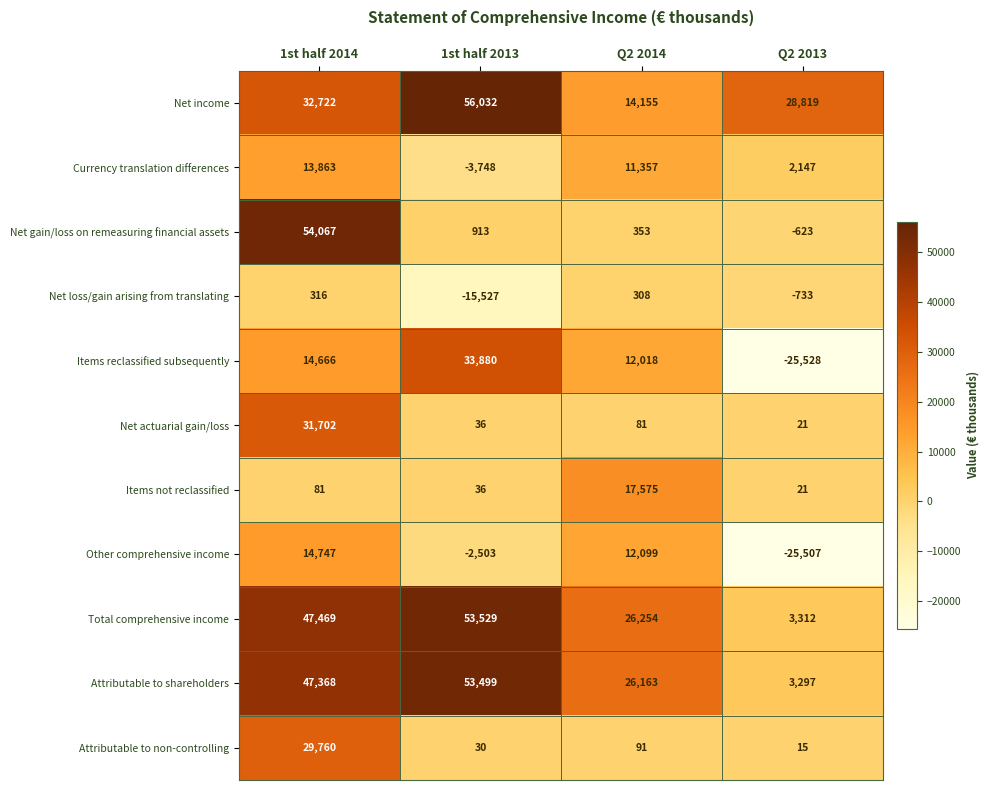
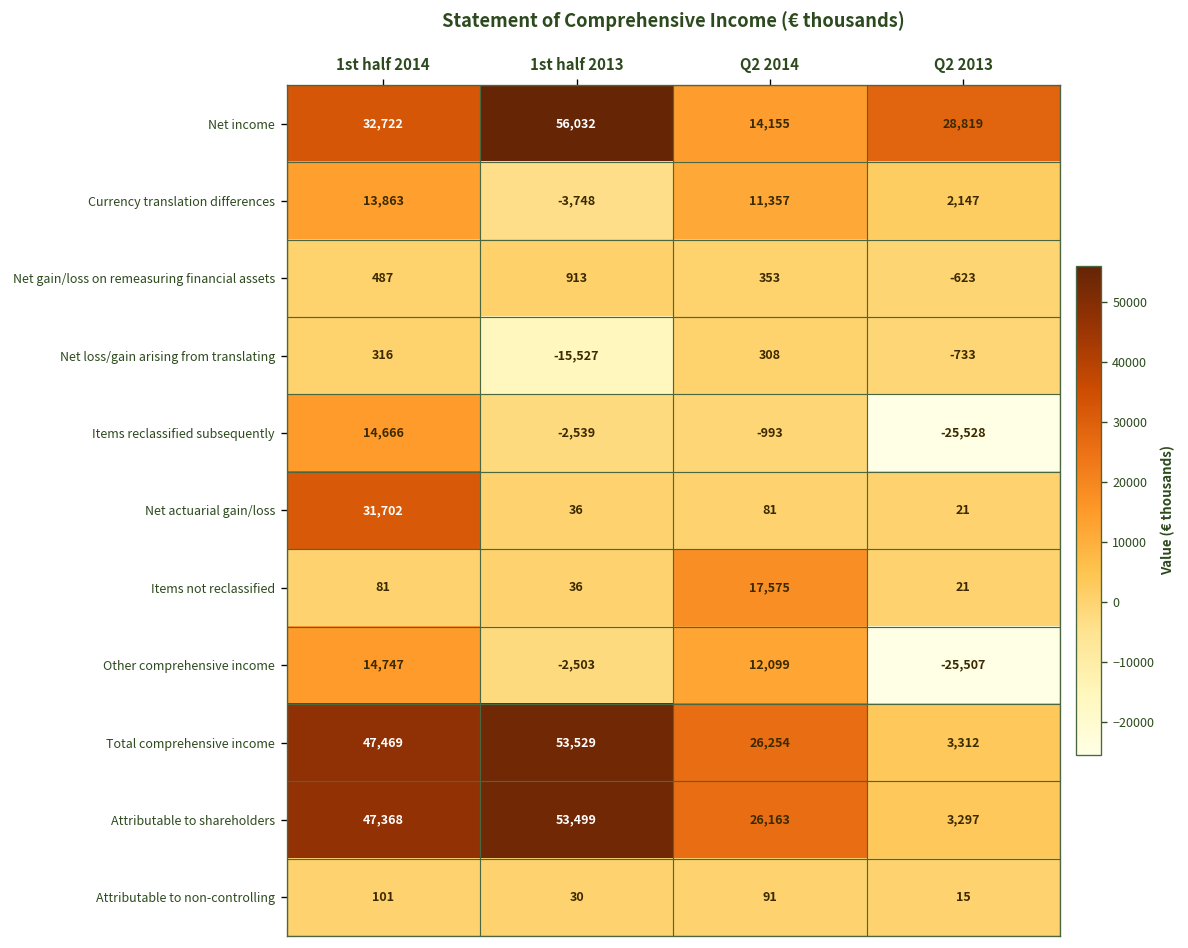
Net gain/loss on remeasuring financial assets, 1st half 2014: 54,067 -> 487
Items reclassified subsequently, 1st half 2013: 33,880 -> -2,539
Items reclassified subsequently, Q2 2014: 12,018 -> -993
Attributable to non-controlling, 1st half 2014: 29,760 -> 101
